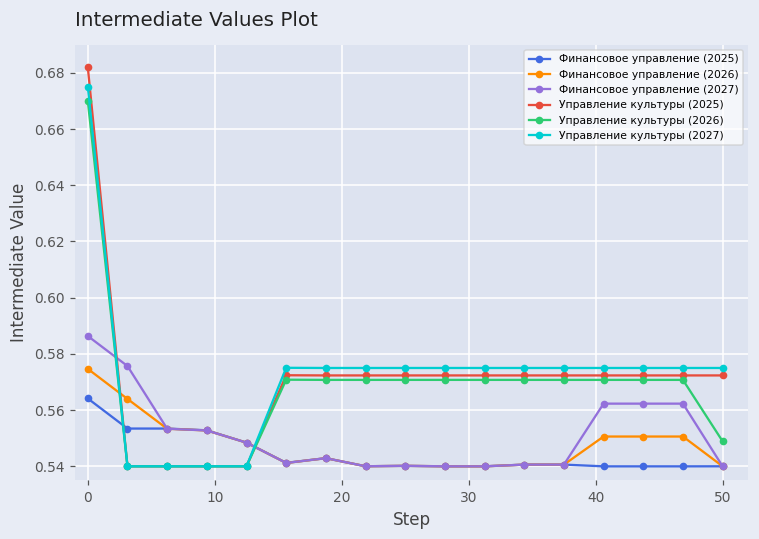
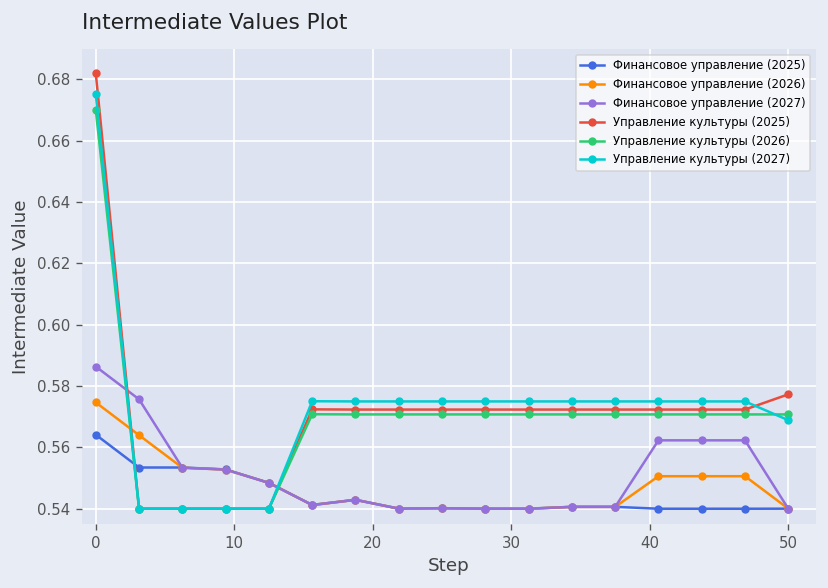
Управление культуры (2025), 50: 0.572 -> 0.577
Управление культуры (2026), 50: 0.549 -> 0.571
Управление культуры (2027), 50: 0.575 -> 0.569
